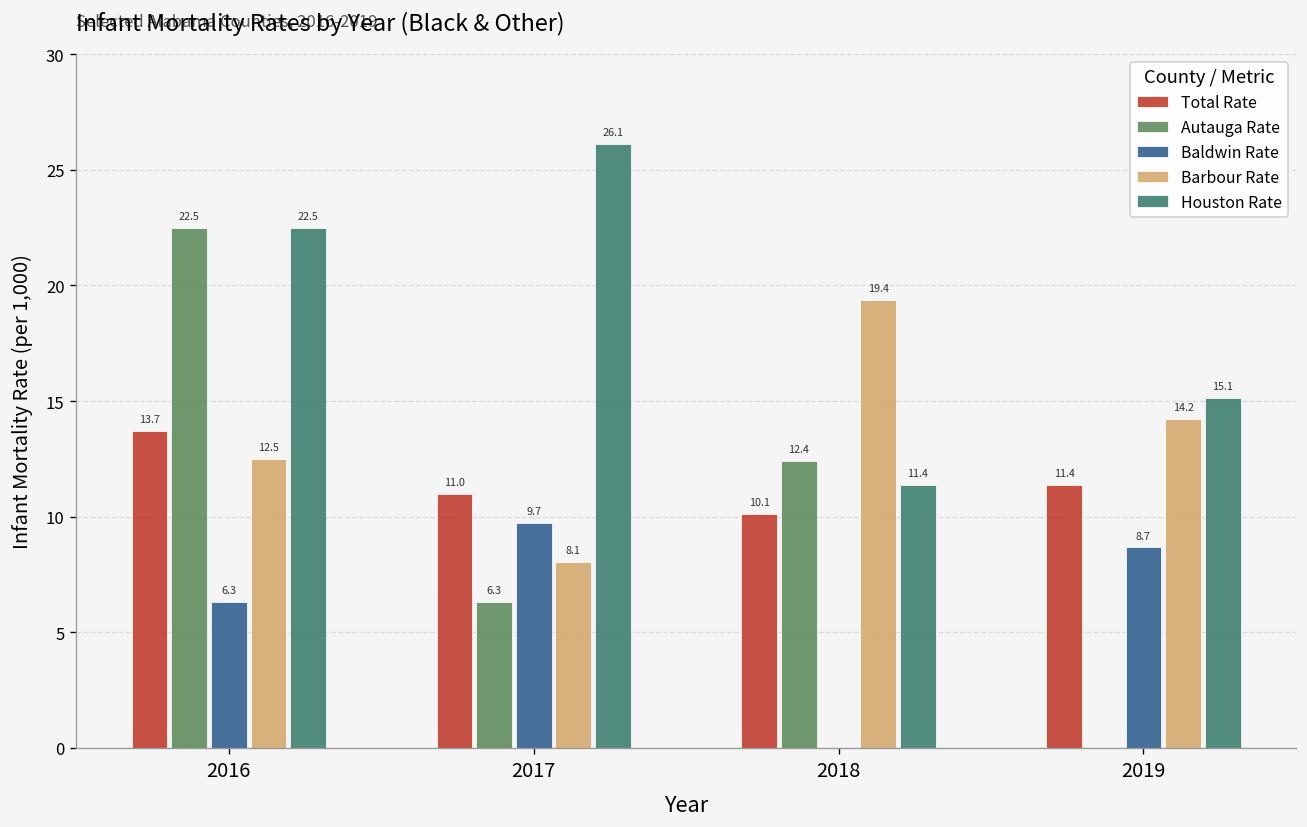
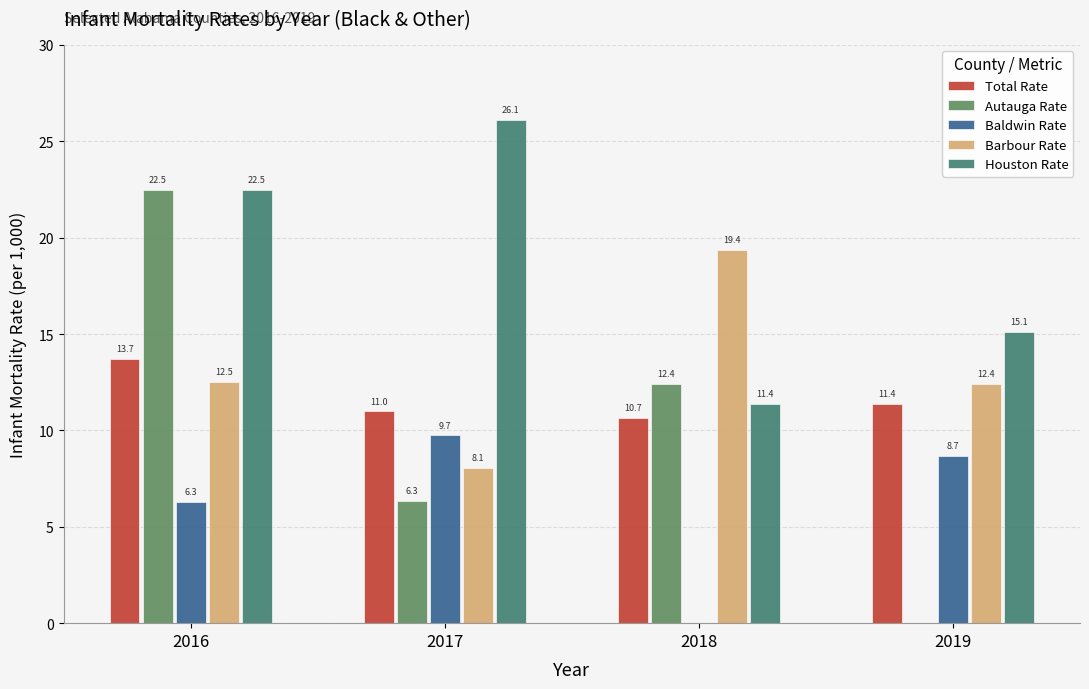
Total Rate, 2018: 10.1 -> 10.7
Barbour Rate, 2019: 14.2 -> 12.4
